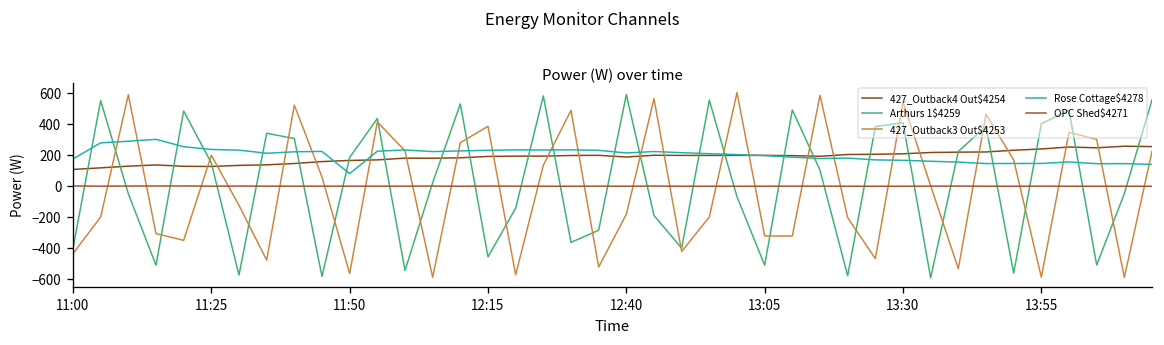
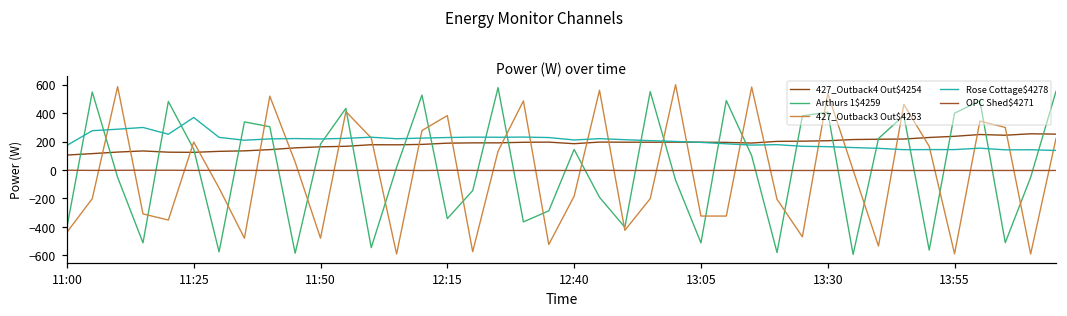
Rose Cottage$4278, 11:25: 230 -> 370
427_Outback3 Out$4253, 11:50: -570 -> -480
Rose Cottage$4278, 11:50: 80 -> 220
Arthurs 1$4259, 12:15: -460 -> -340
Arthurs 1$4259, 12:40: 590 -> 140
